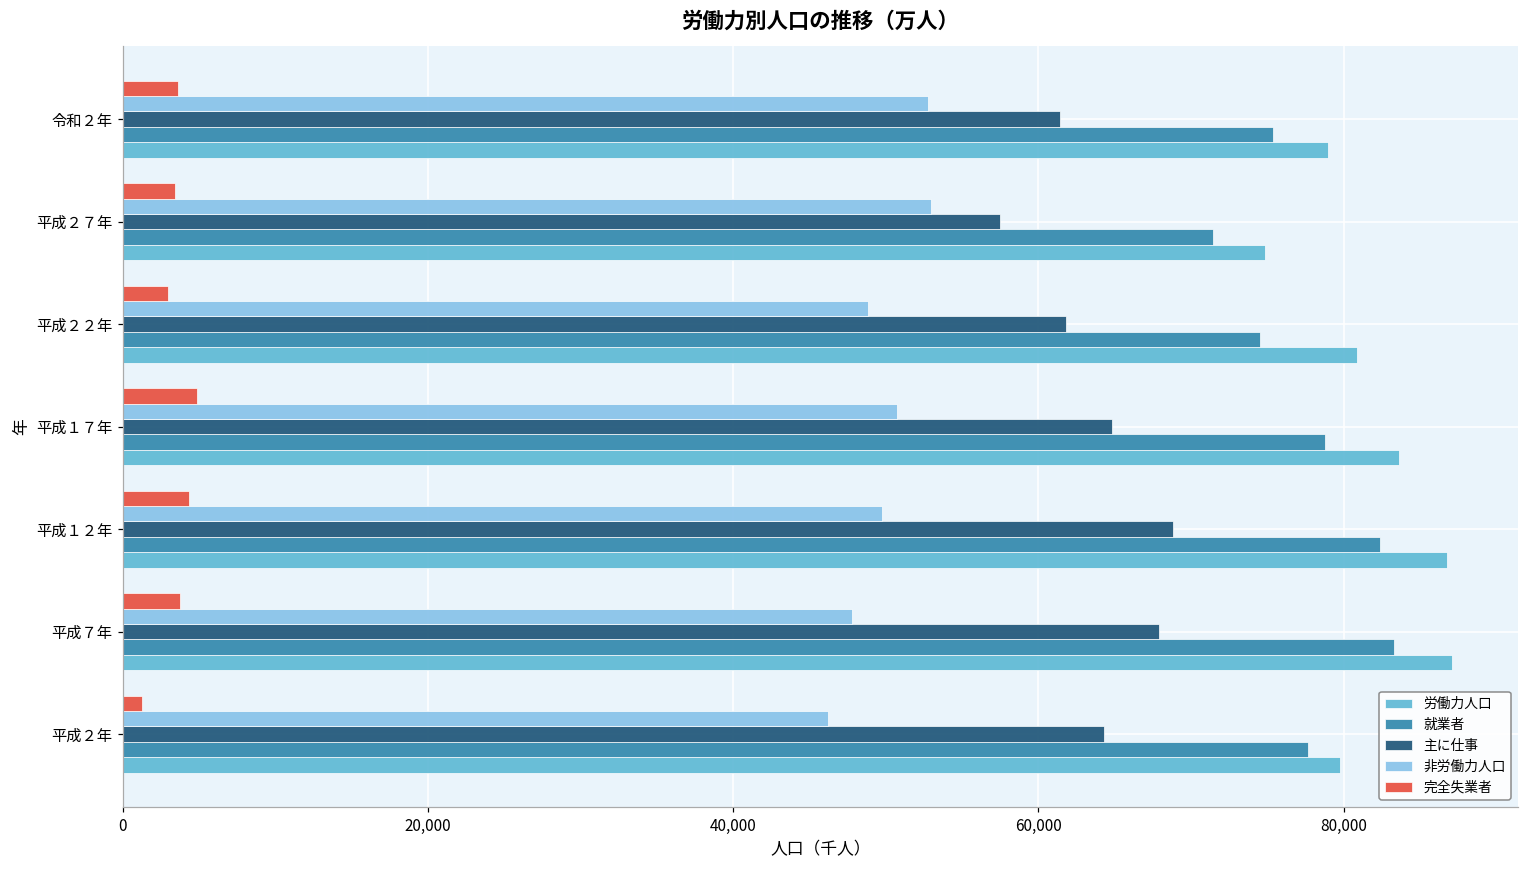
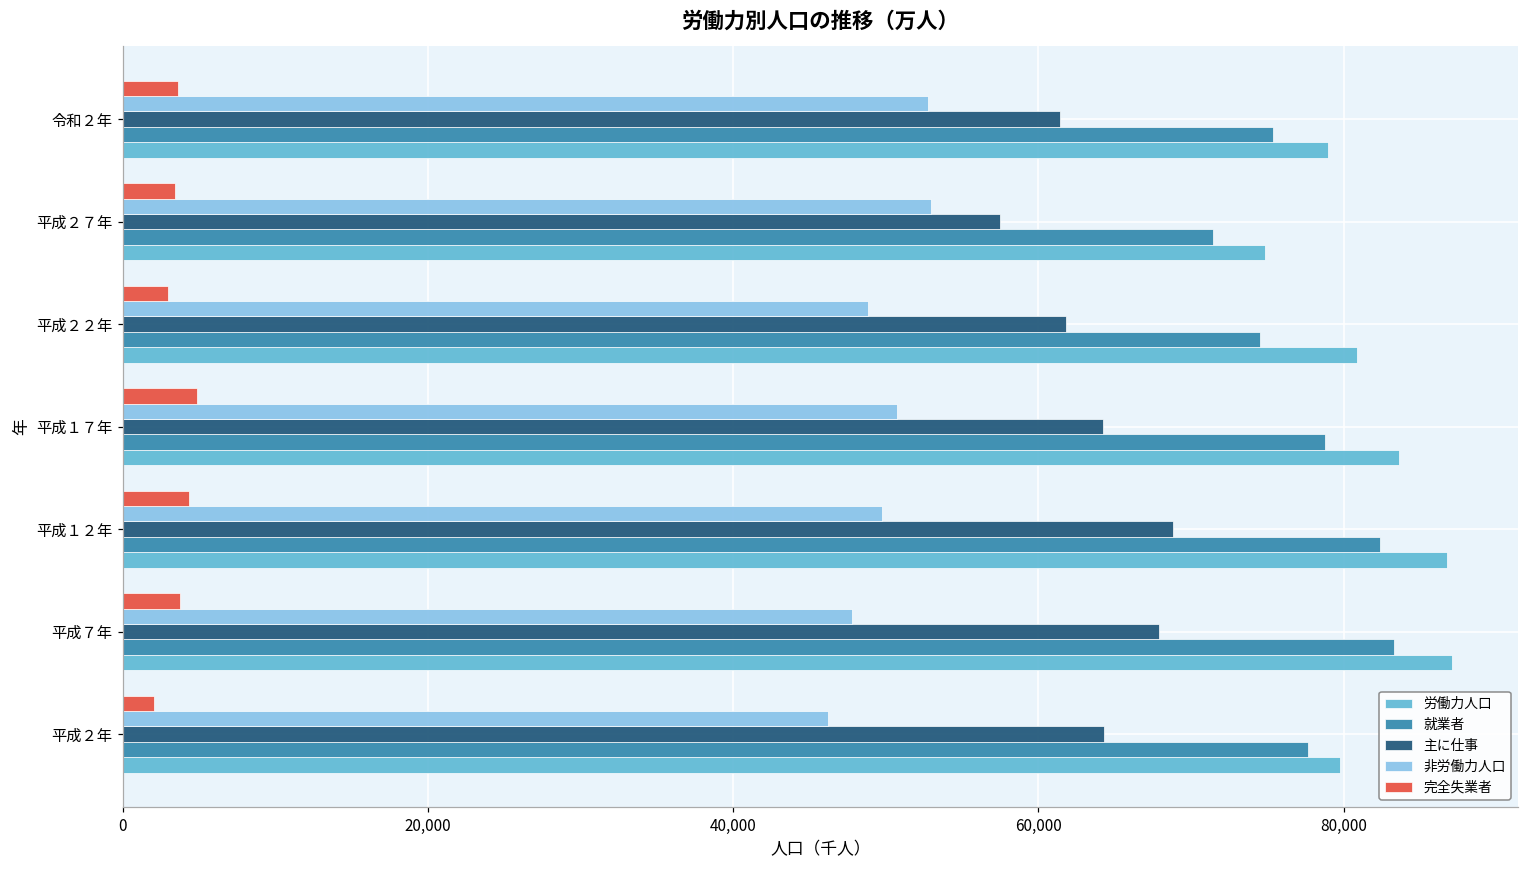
主に仕事, 平成１７年: 64,800 -> 64,200
完全失業者, 平成２年: 1,200 -> 2,100
